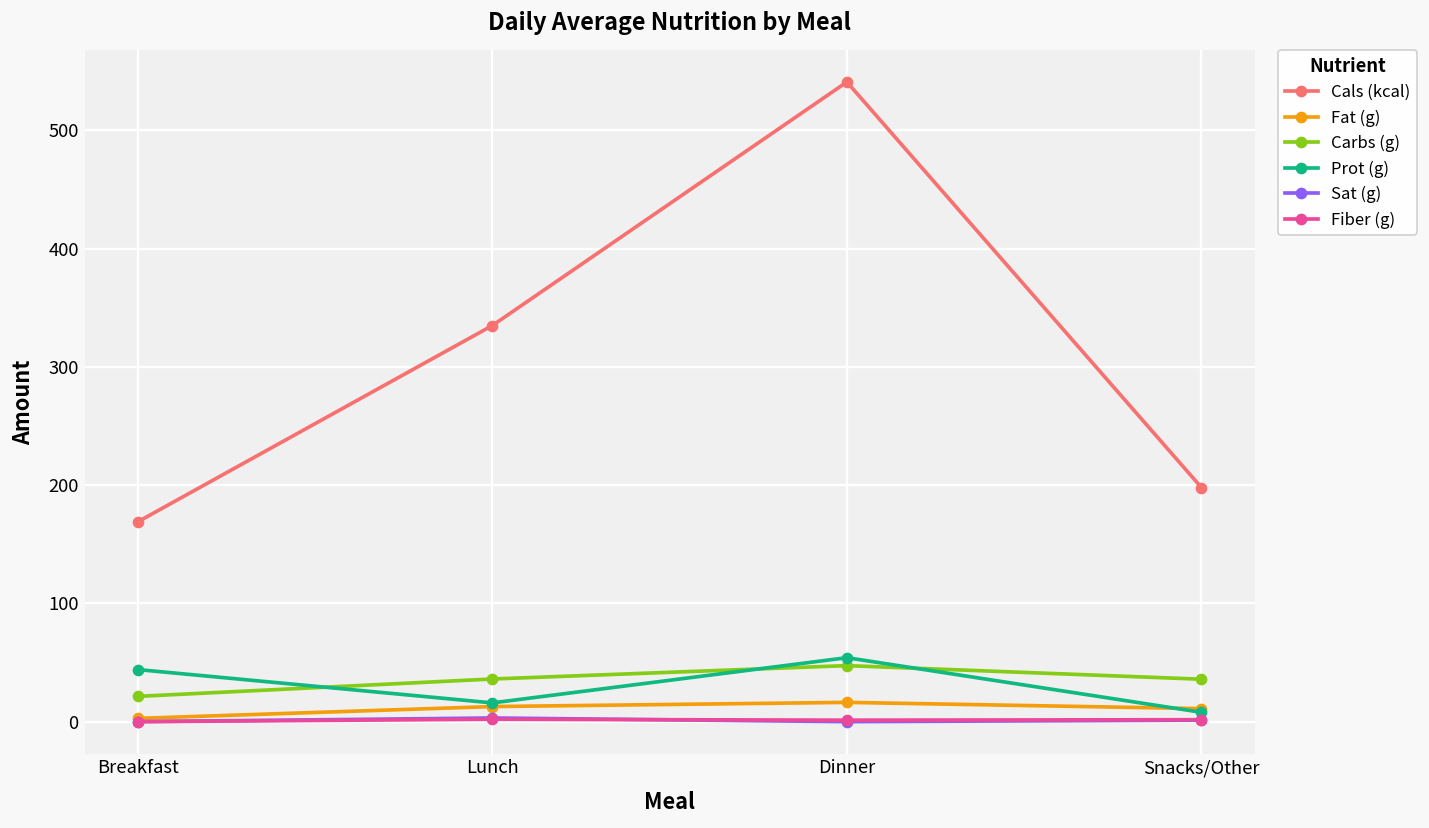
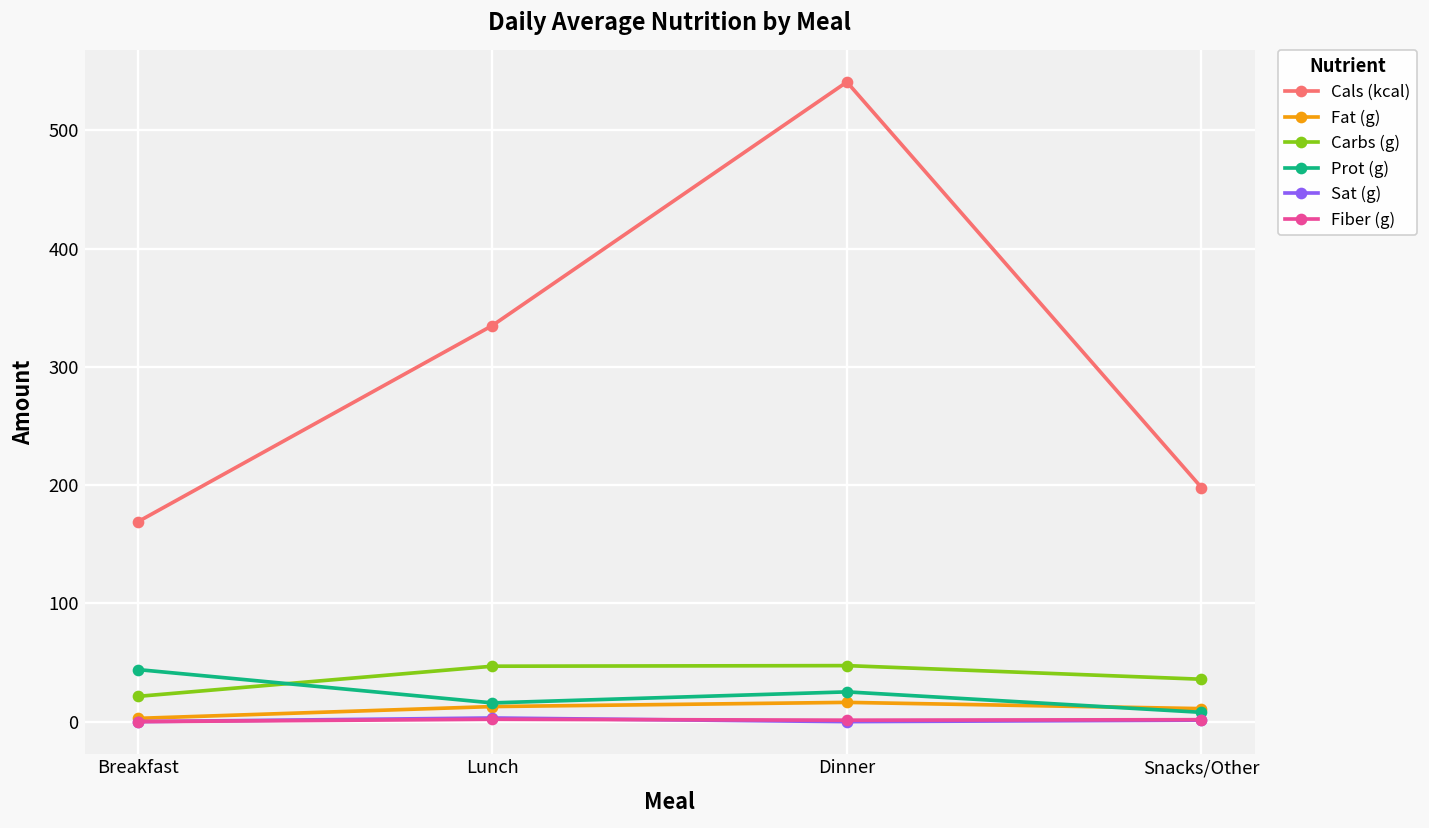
Carbs (g), Lunch: 40 -> 50
Prot (g), Dinner: 50 -> 30
